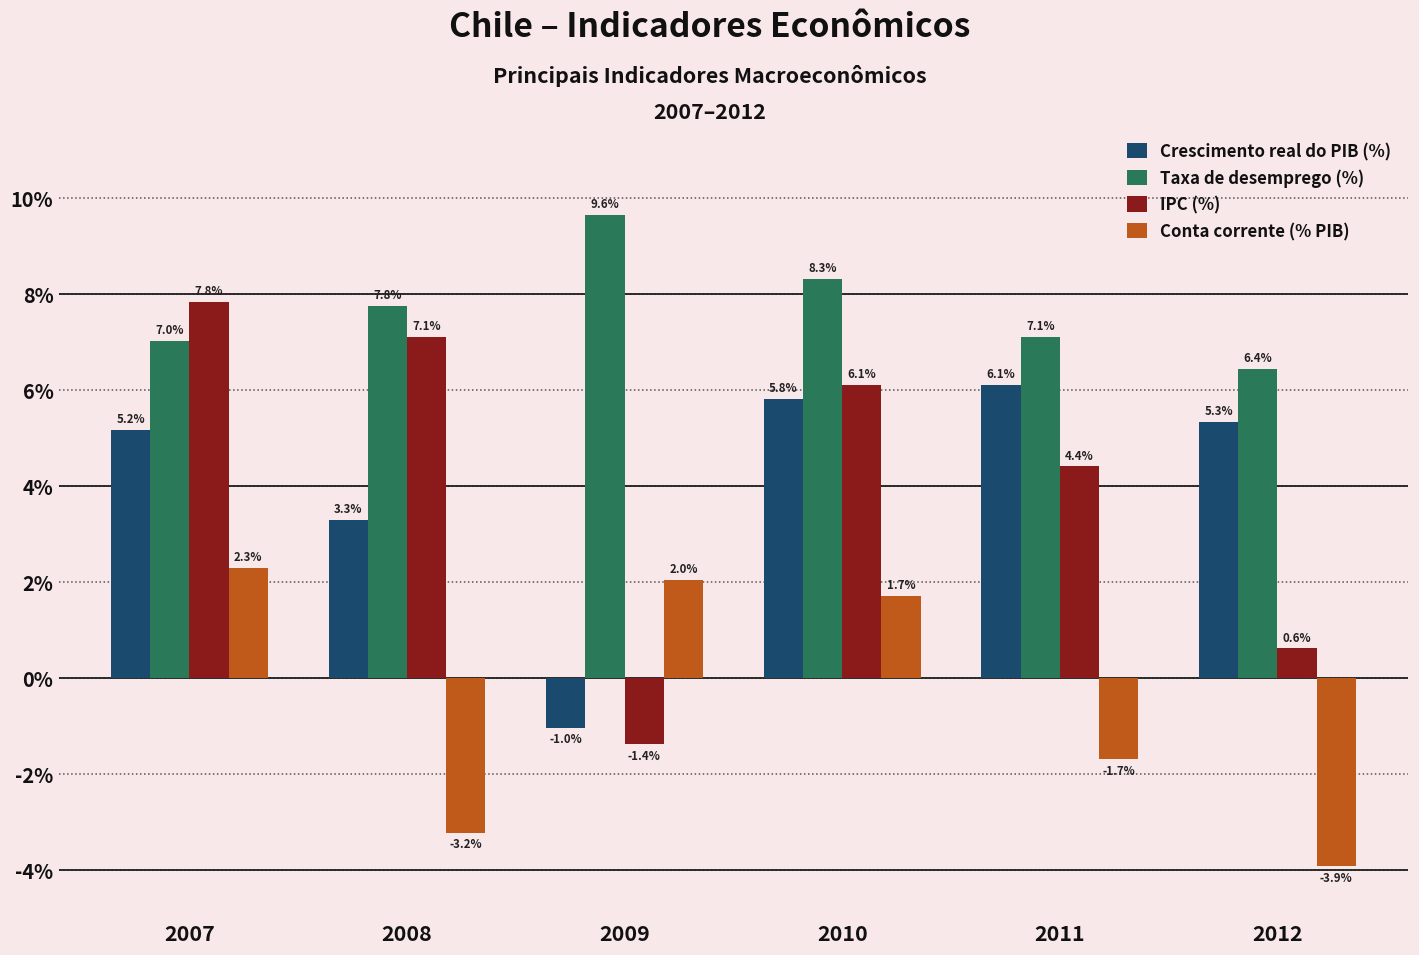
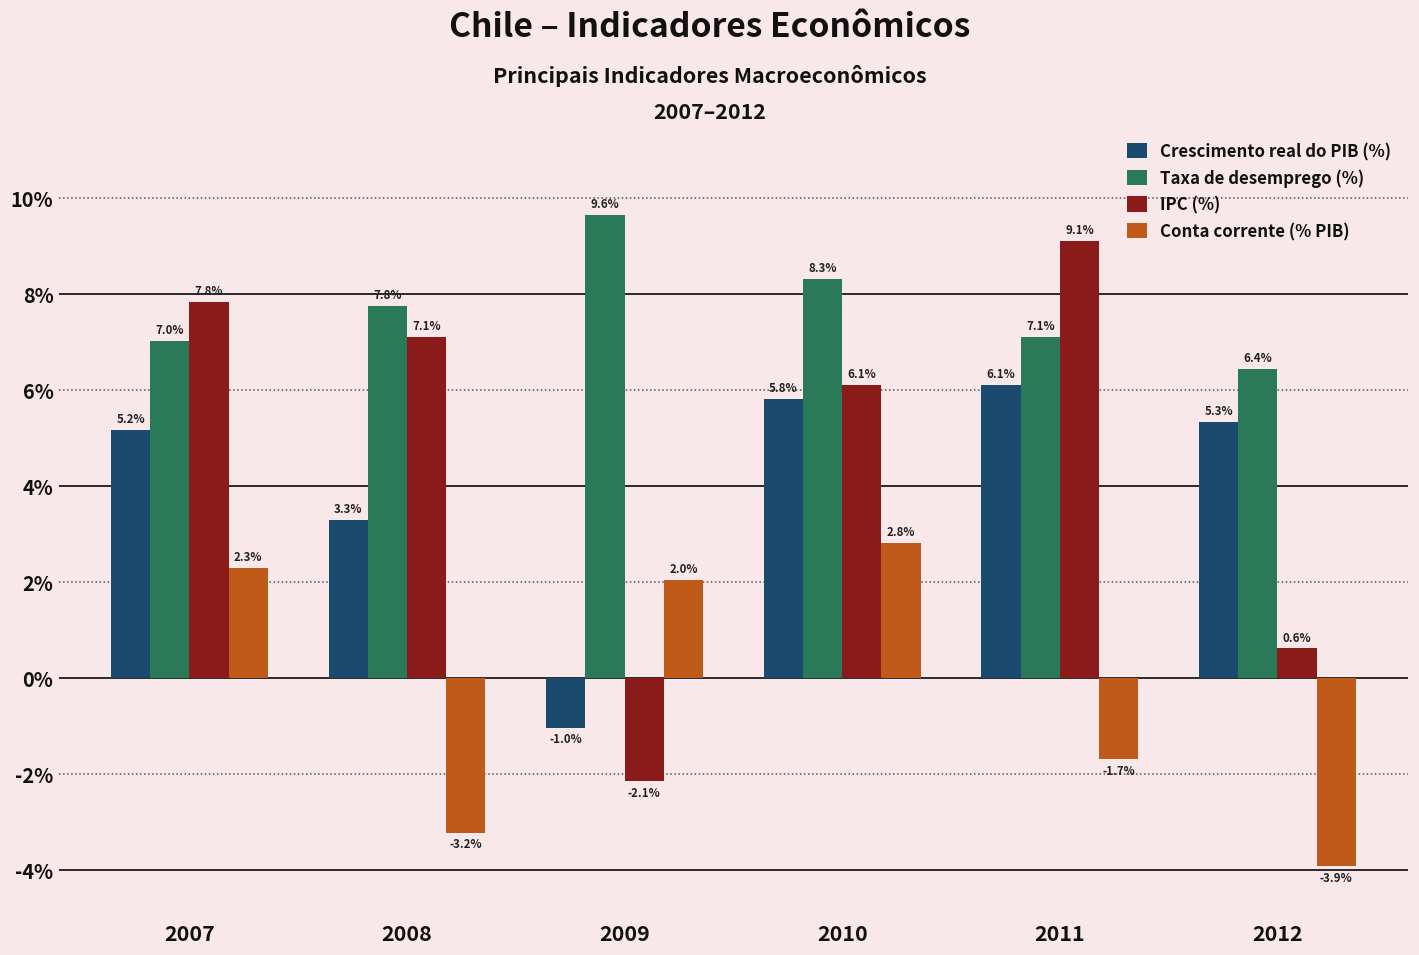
IPC (%), 2009: -1.4% -> -2.1%
Conta corrente (% PIB), 2010: 1.7% -> 2.8%
IPC (%), 2011: 4.4% -> 9.1%
